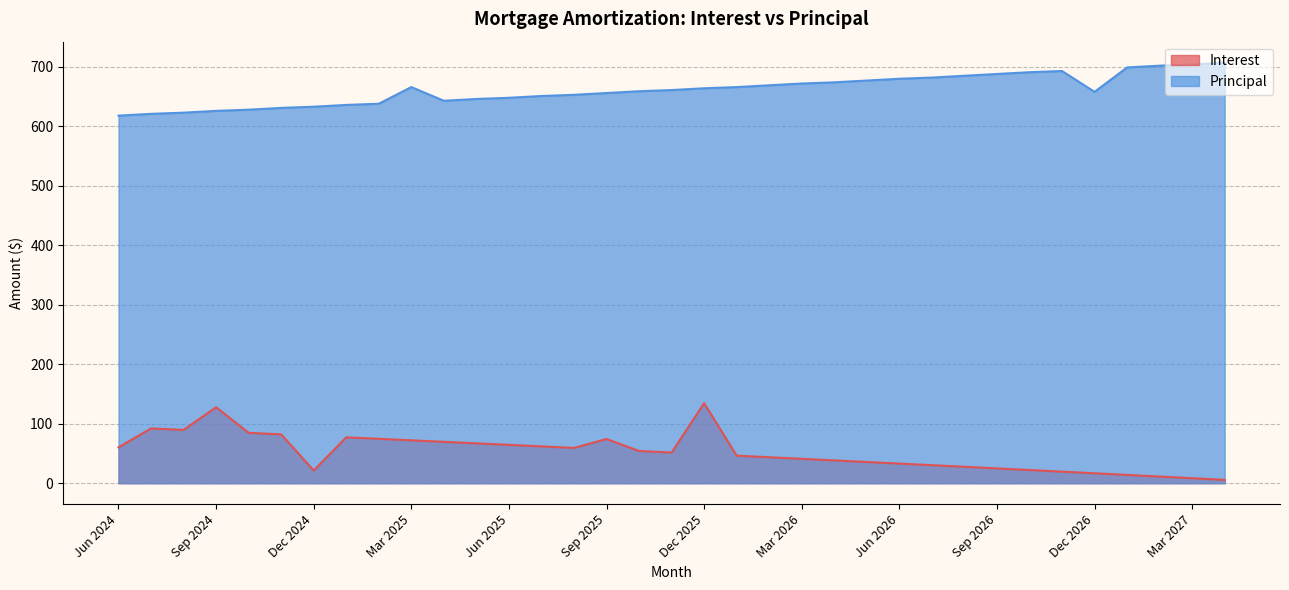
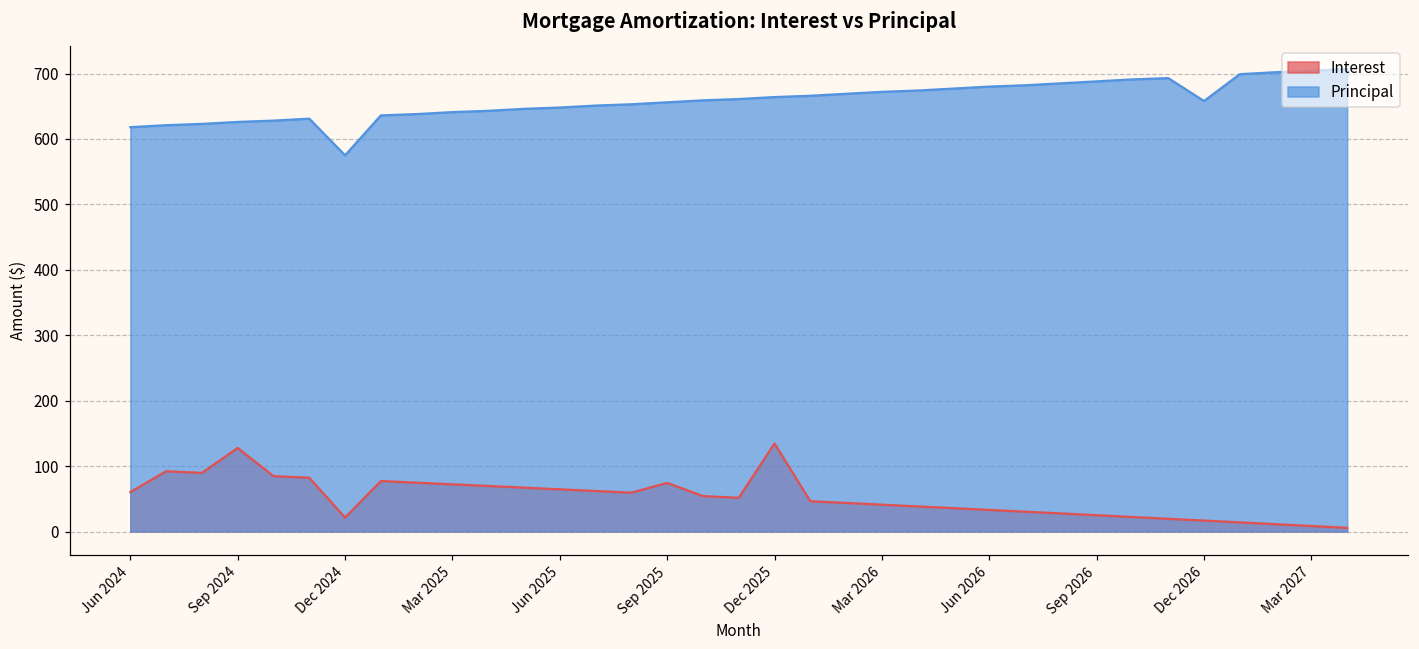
Principal, Dec 2024: 630 -> 580
Principal, Mar 2025: 670 -> 640
